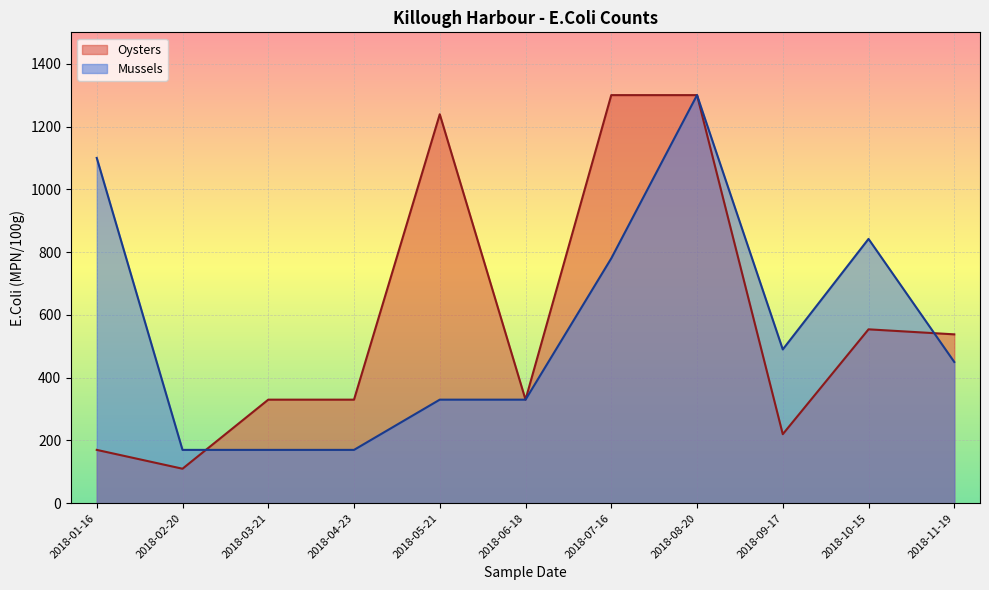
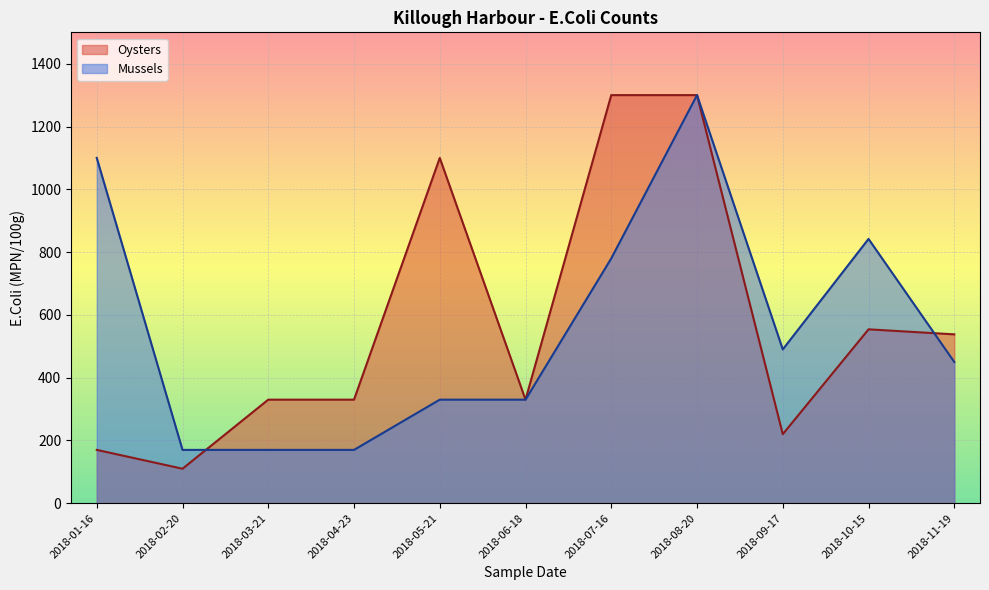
Oysters, 2018-05-21: 1240 -> 1100
